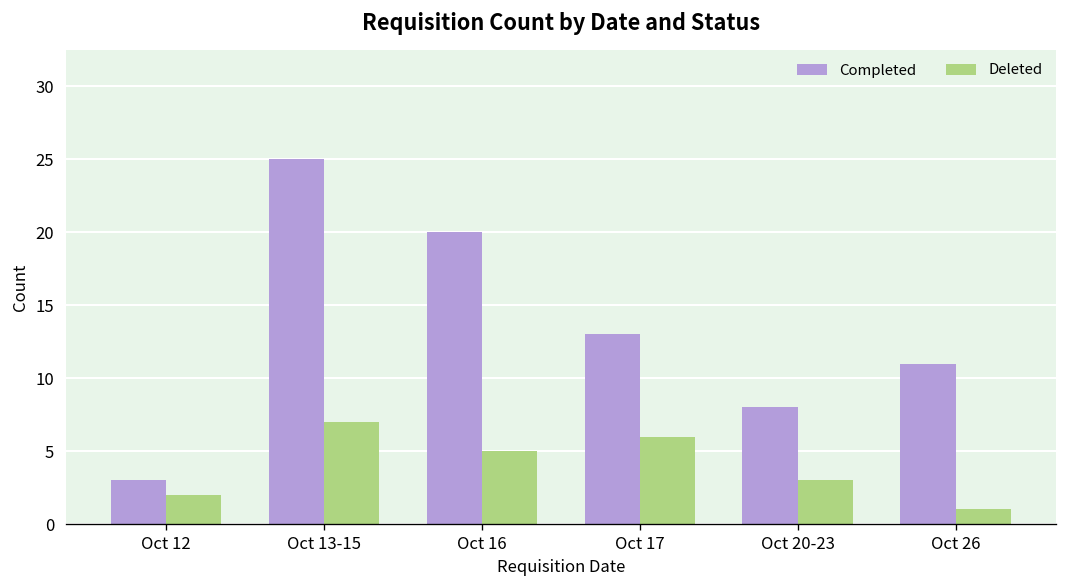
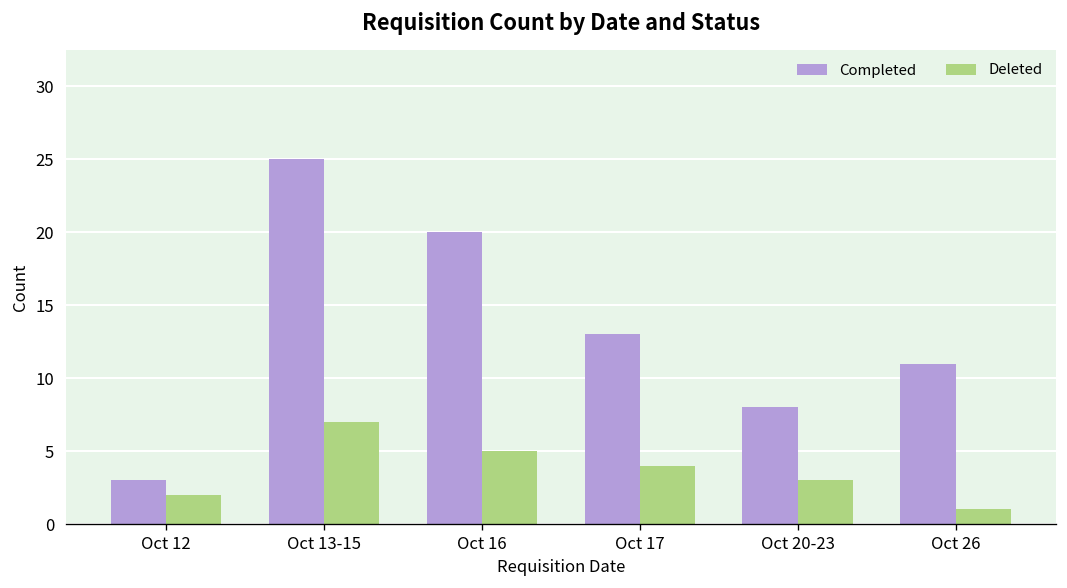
Deleted, Oct 17: 6 -> 4
